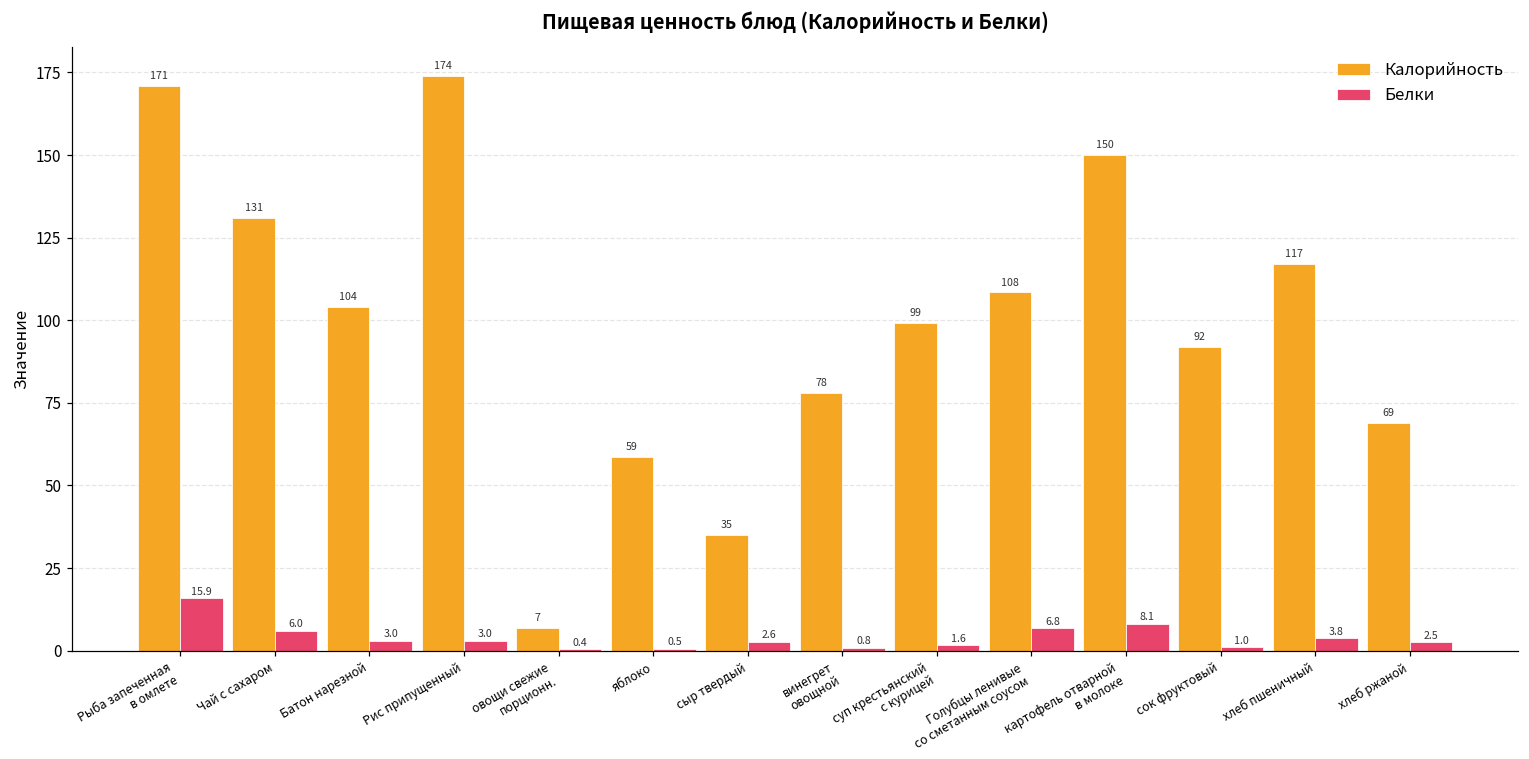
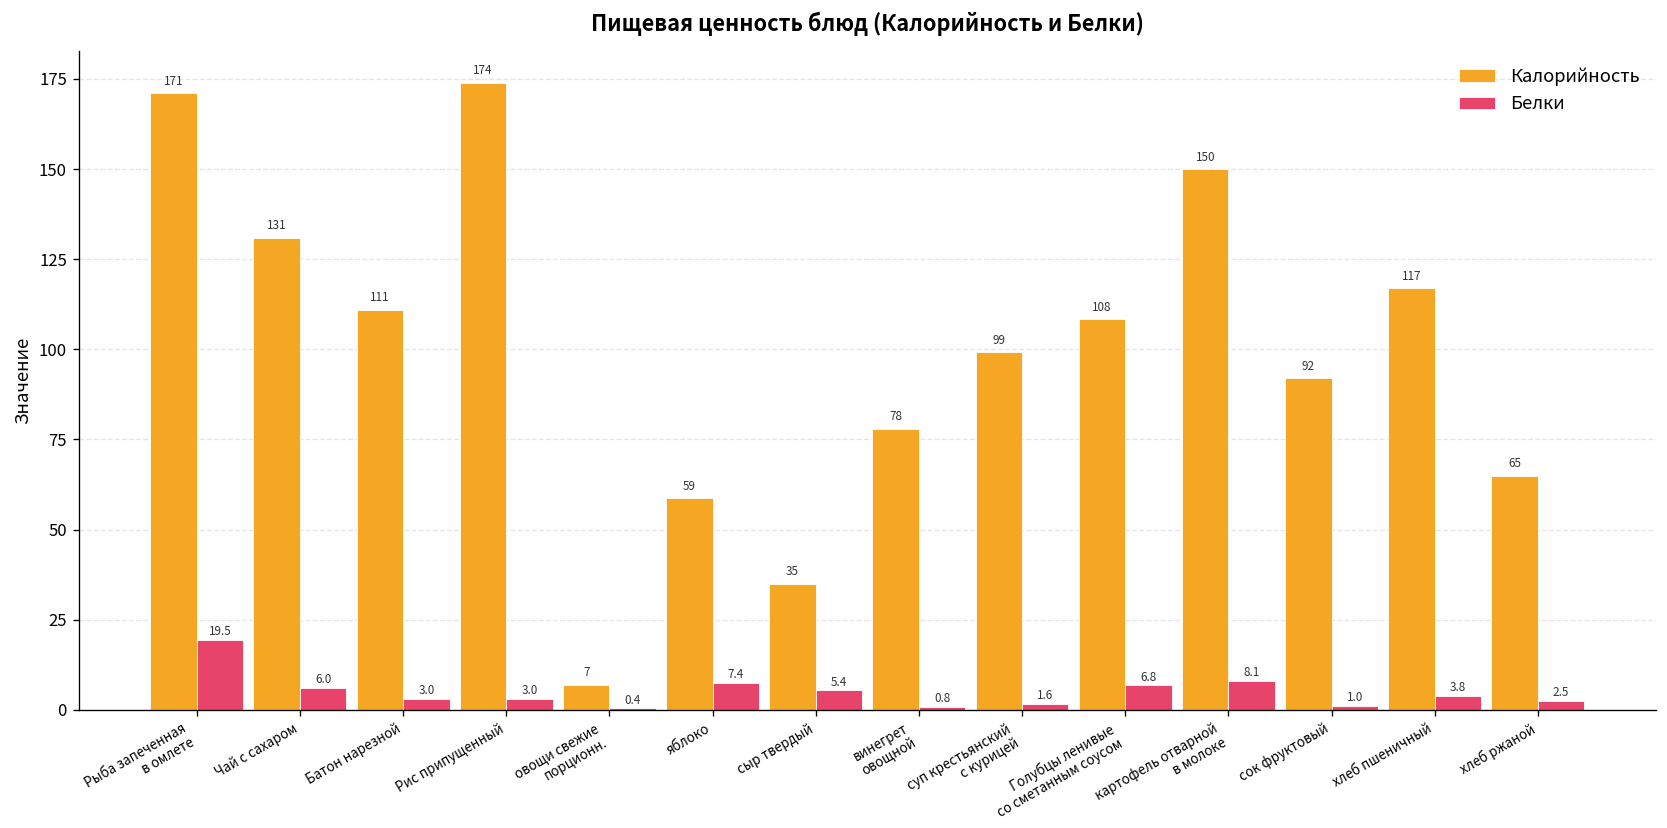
Белки, Рыба запеченная в омлете: 15.9 -> 19.5
Калорийность, Батон нарезной: 104 -> 111
Белки, яблоко: 0.5 -> 7.4
Белки, сыр твердый: 2.6 -> 5.4
Калорийность, хлеб ржаной: 69 -> 65
